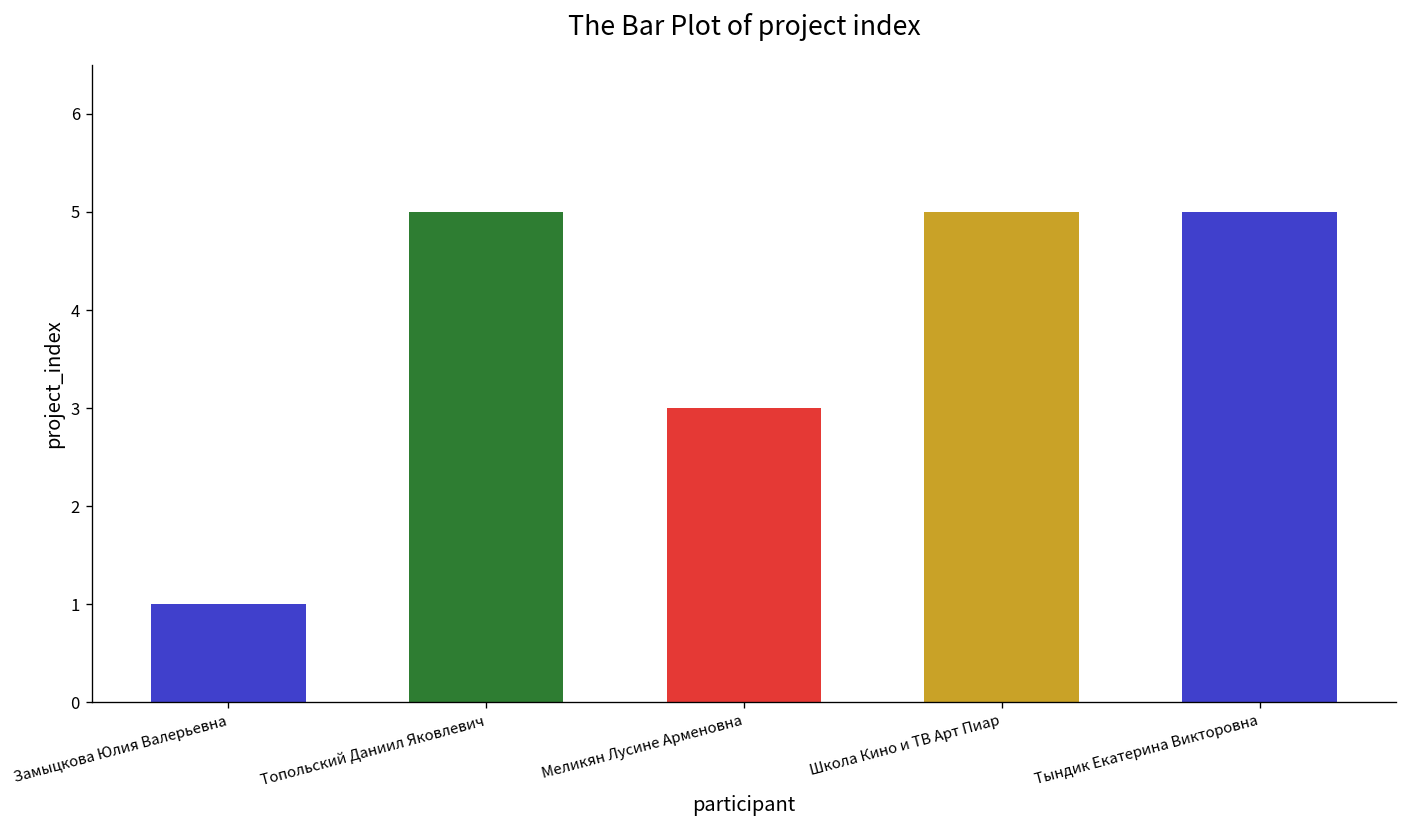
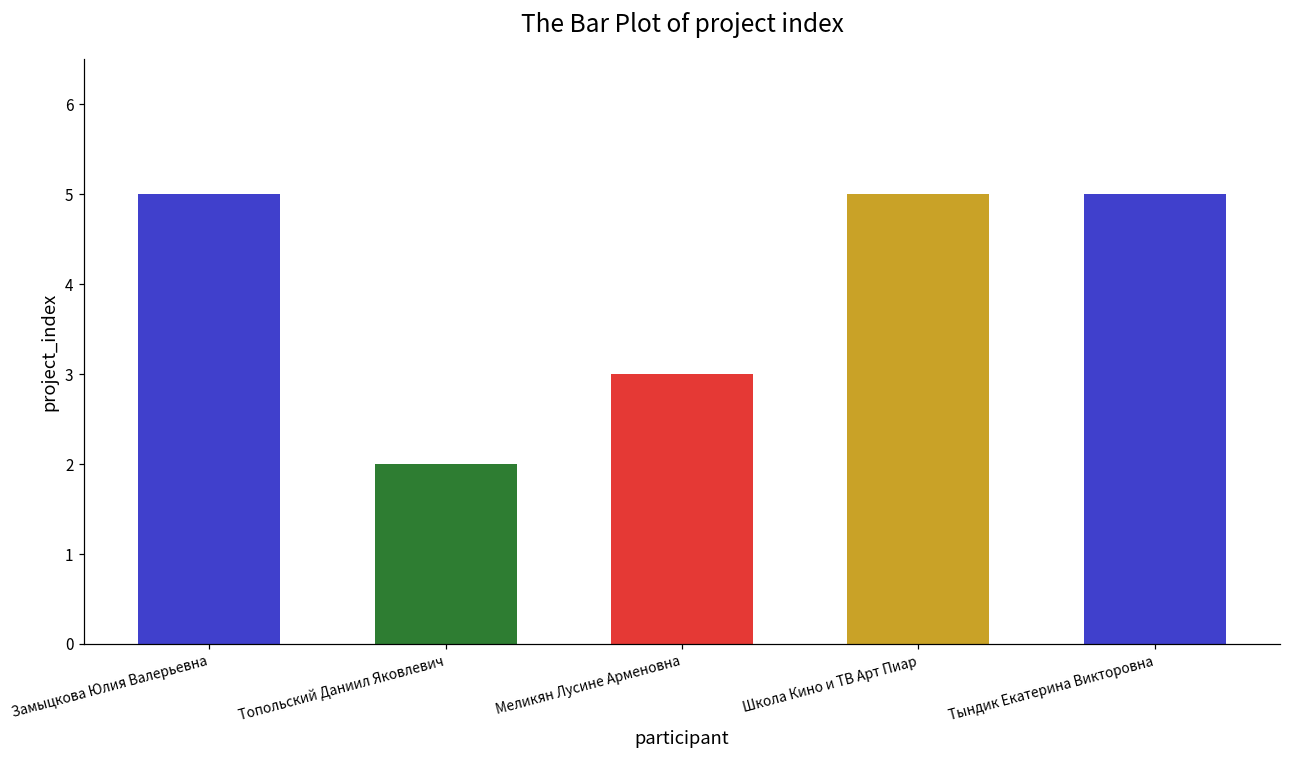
Замыцкова Юлия Валерьевна: 1 -> 5
Топольский Даниил Яковлевич: 5 -> 2
